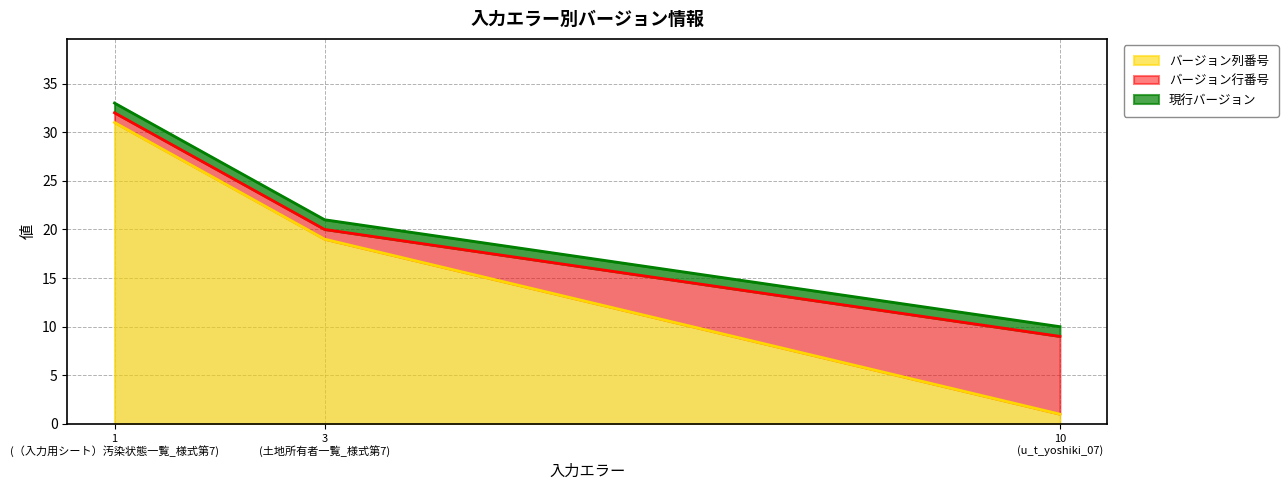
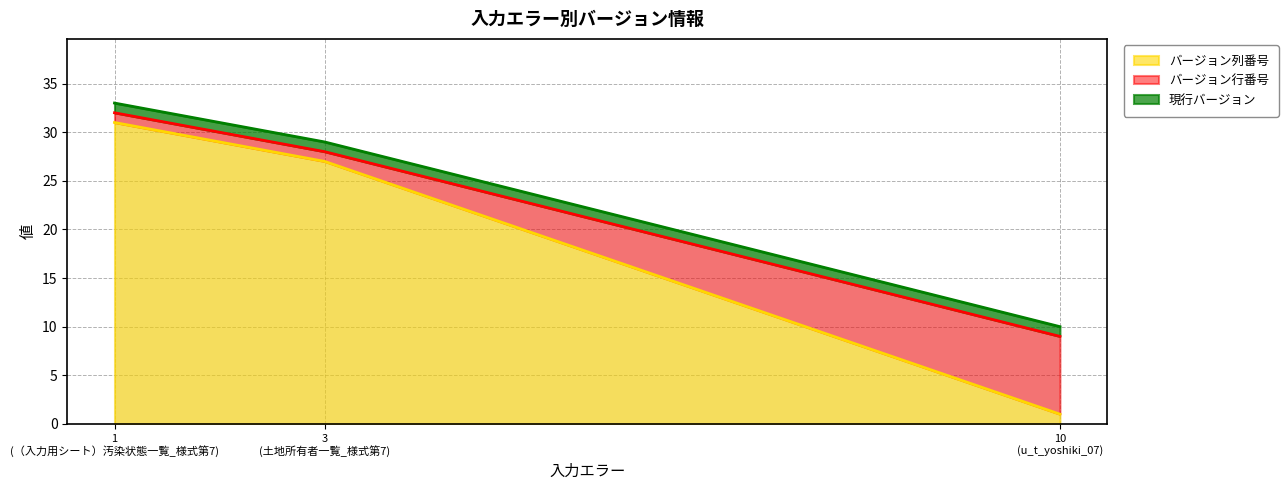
バージョン列番号, 3 (土地所有者一覧_様式第7): 19 -> 27
